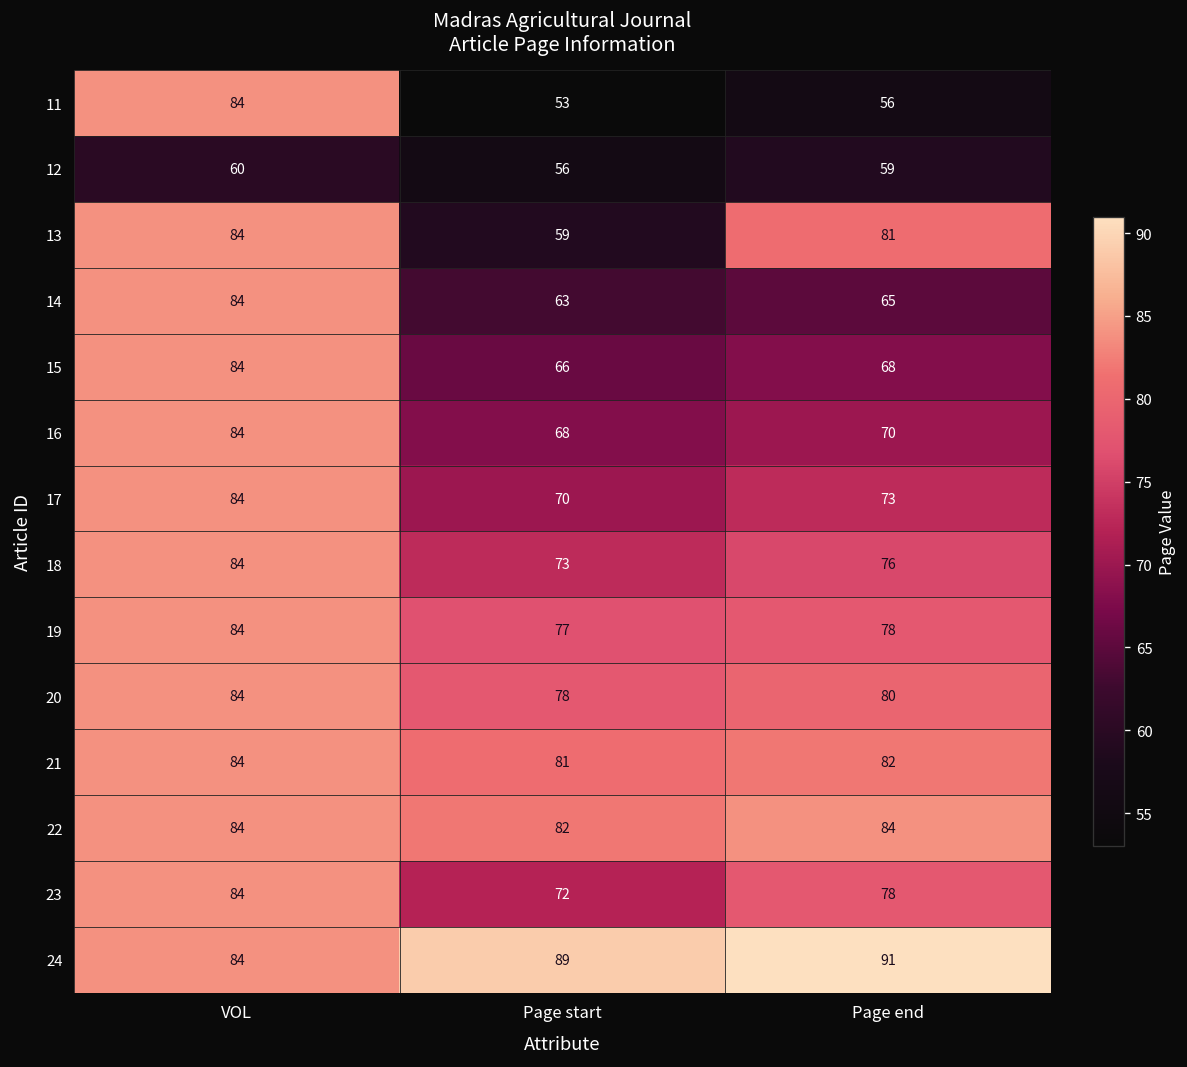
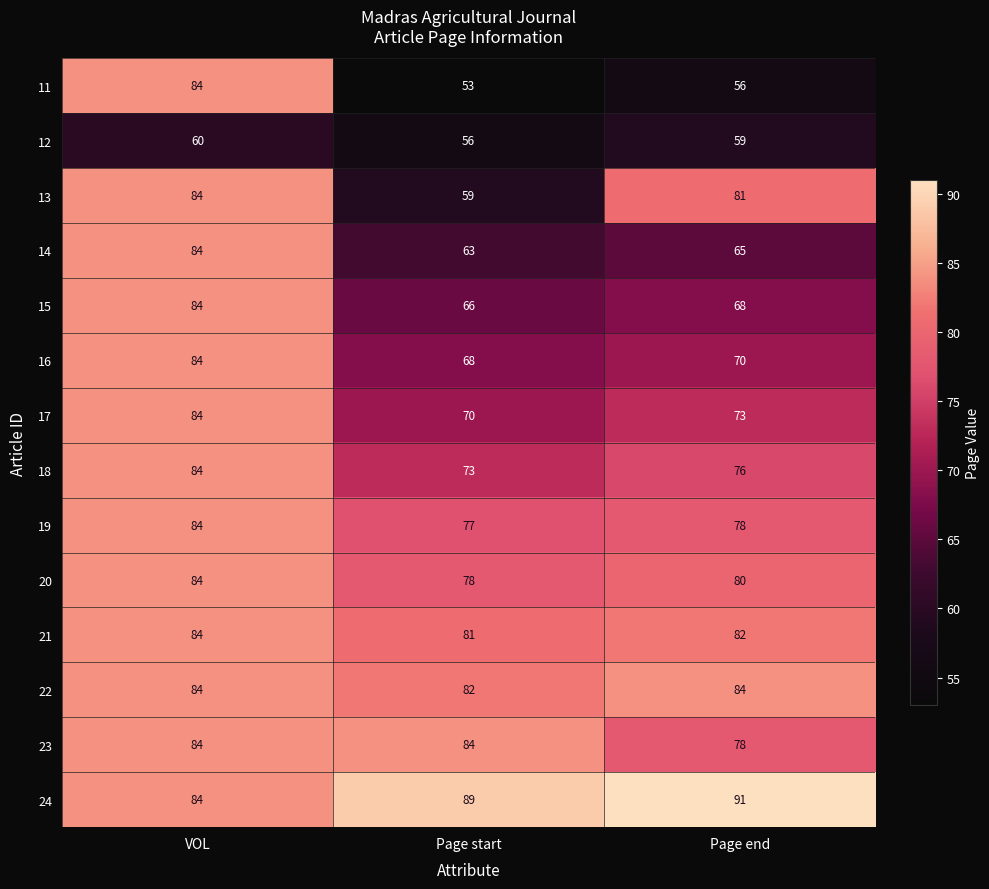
23, Page start: 72 -> 84
